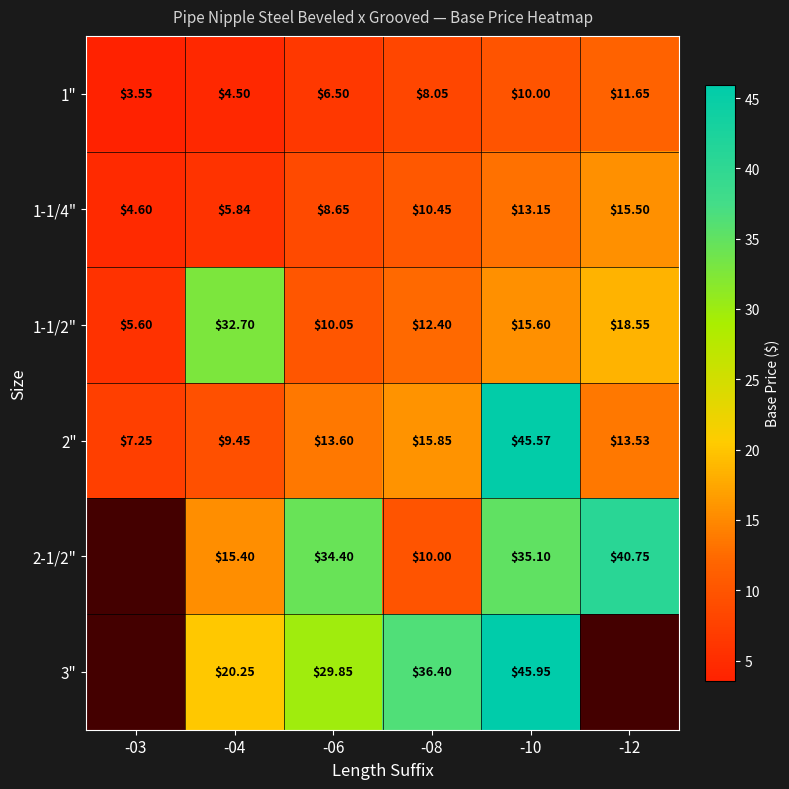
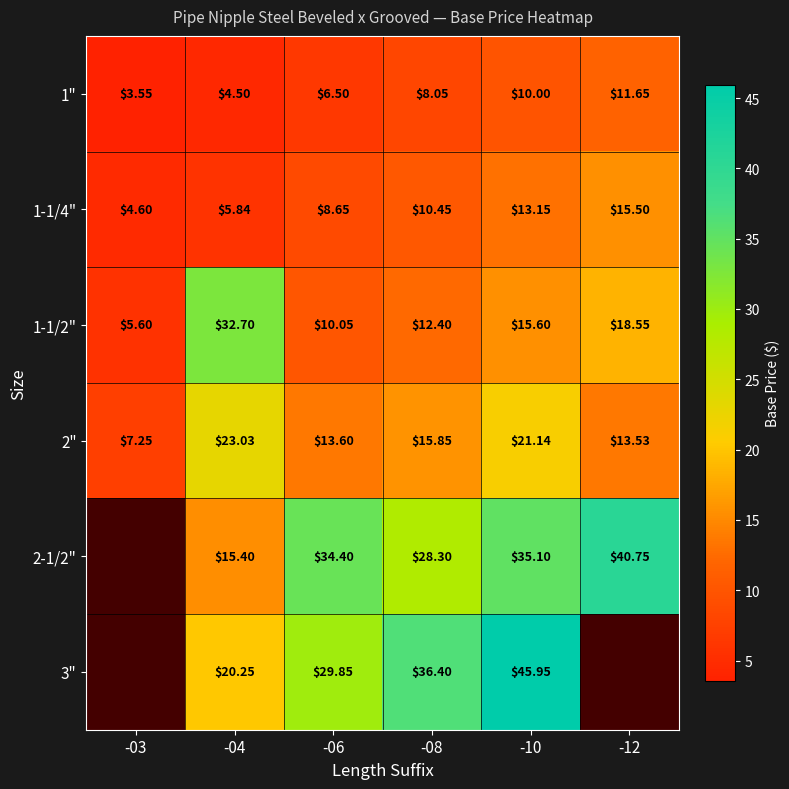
2", -04: $9.45 -> $23.03
2", -10: $45.57 -> $21.14
2-1/2", -08: $10.00 -> $28.30
